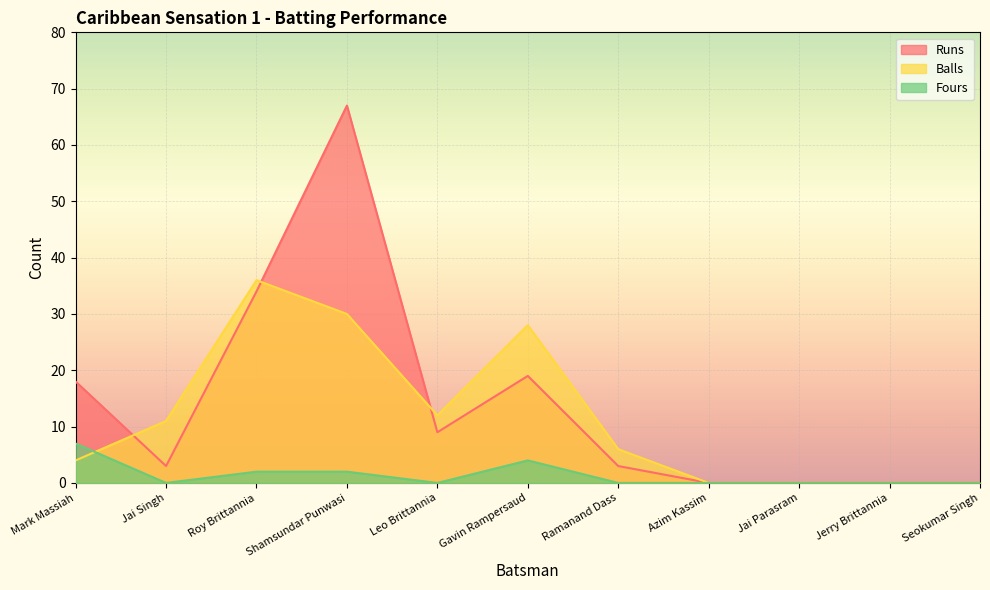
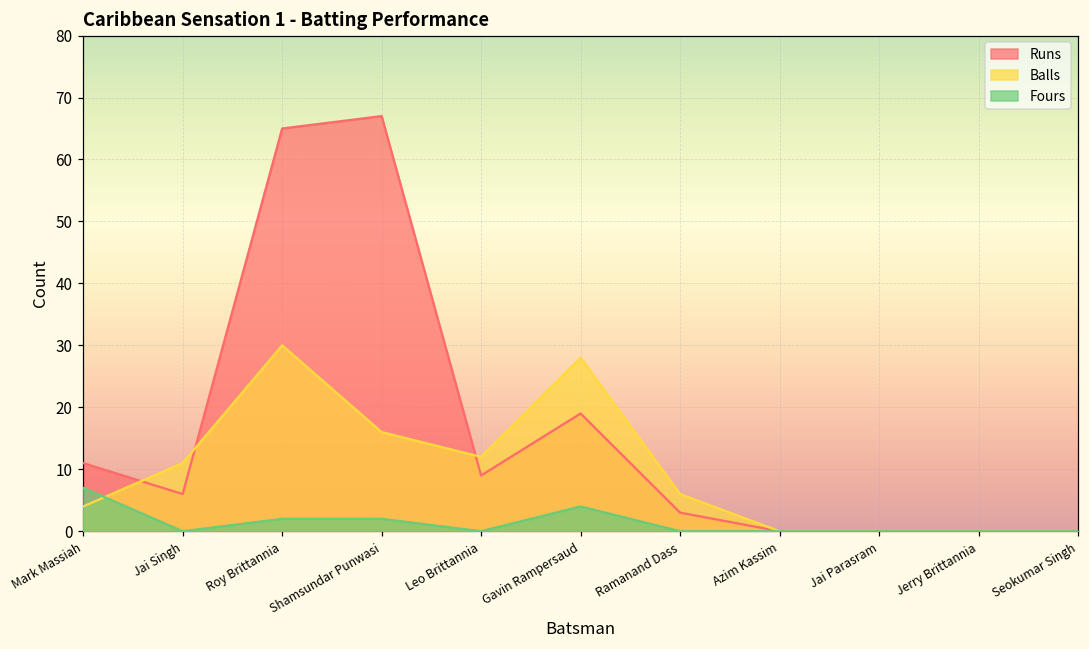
Runs, Mark Massiah: 18 -> 11
Runs, Jai Singh: 3 -> 6
Runs, Roy Brittannia: 34 -> 65
Balls, Roy Brittannia: 36 -> 30
Balls, Shamsundar Punwasi: 30 -> 16
